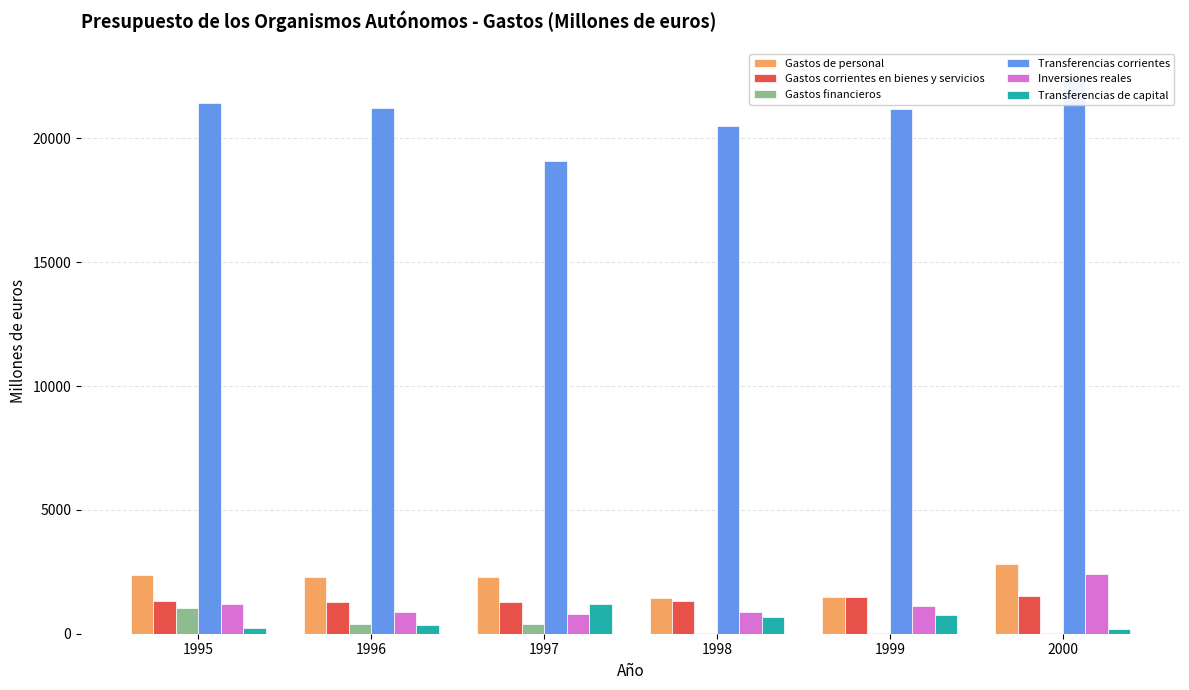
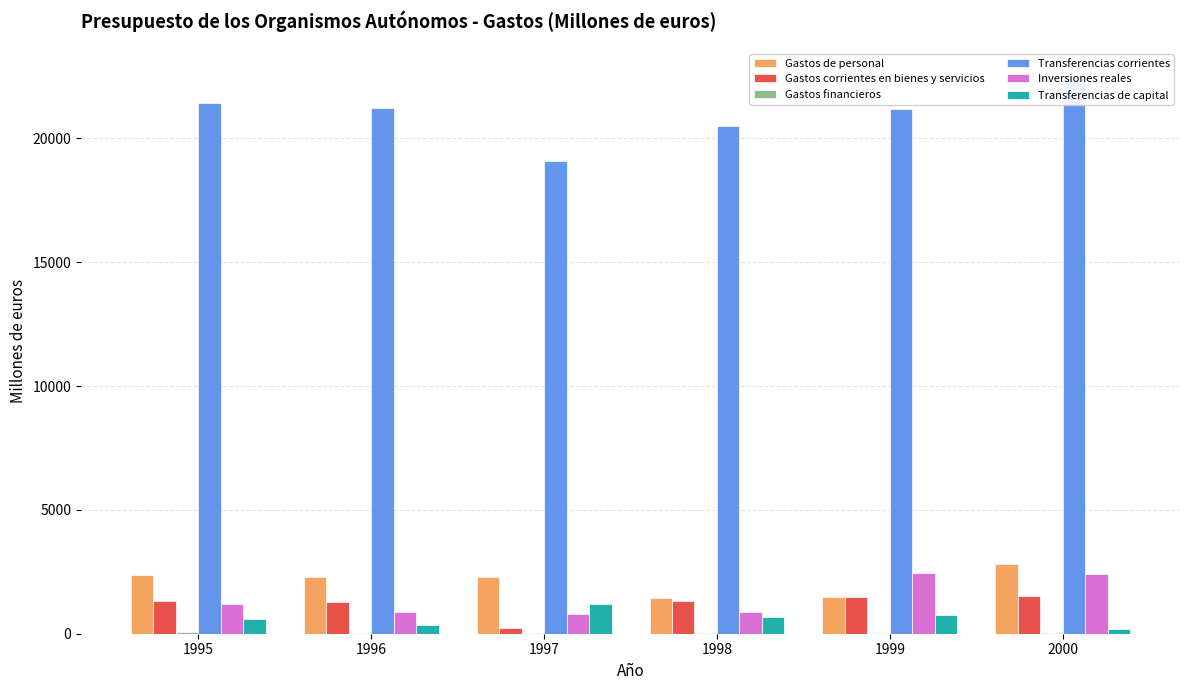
Gastos financieros, 1995: 1000 -> 100
Transferencias de capital, 1995: 200 -> 600
Gastos financieros, 1996: 400 -> 0
Gastos corrientes en bienes y servicios, 1997: 1300 -> 200
Gastos financieros, 1997: 400 -> 0
Inversiones reales, 1999: 1100 -> 2500
